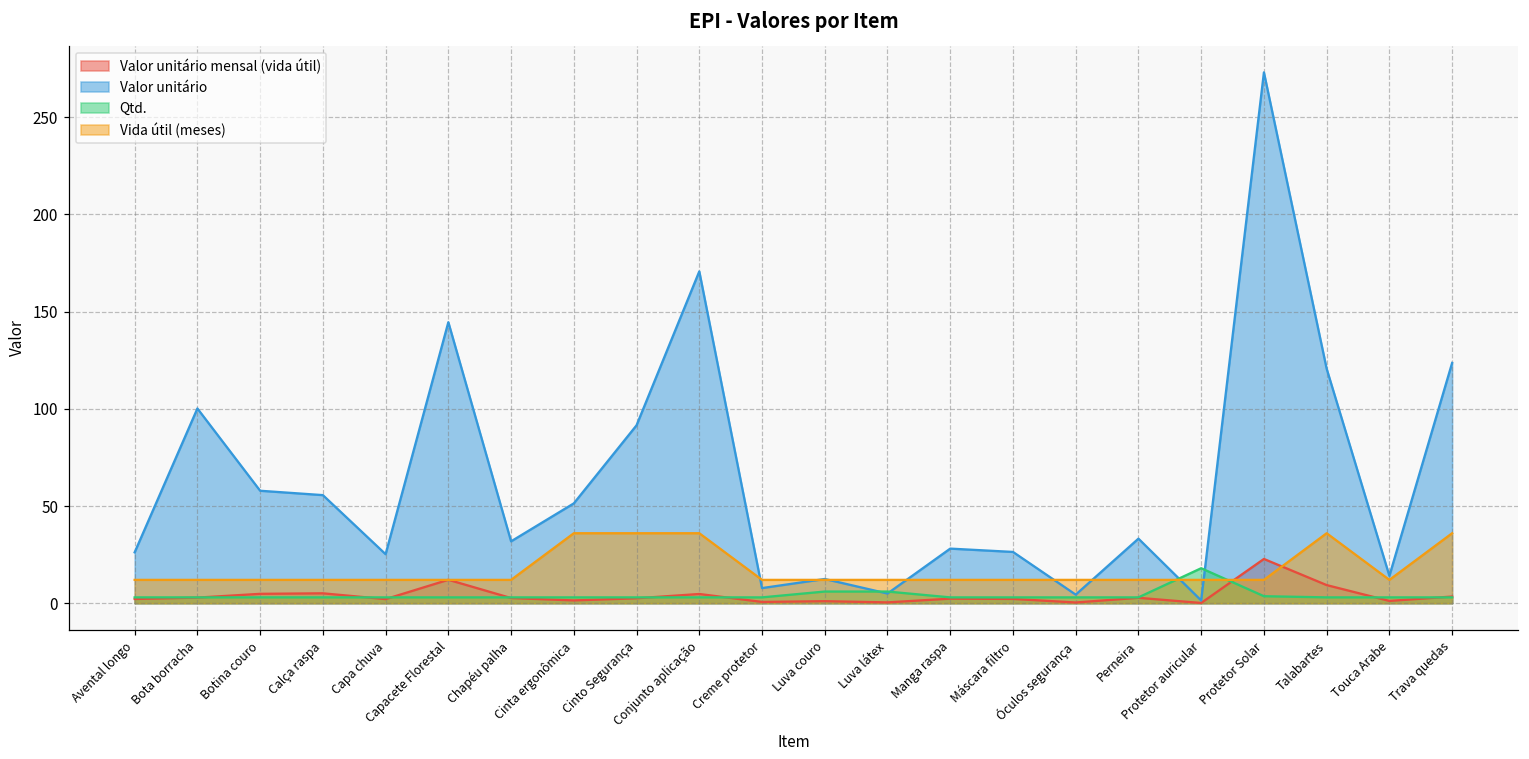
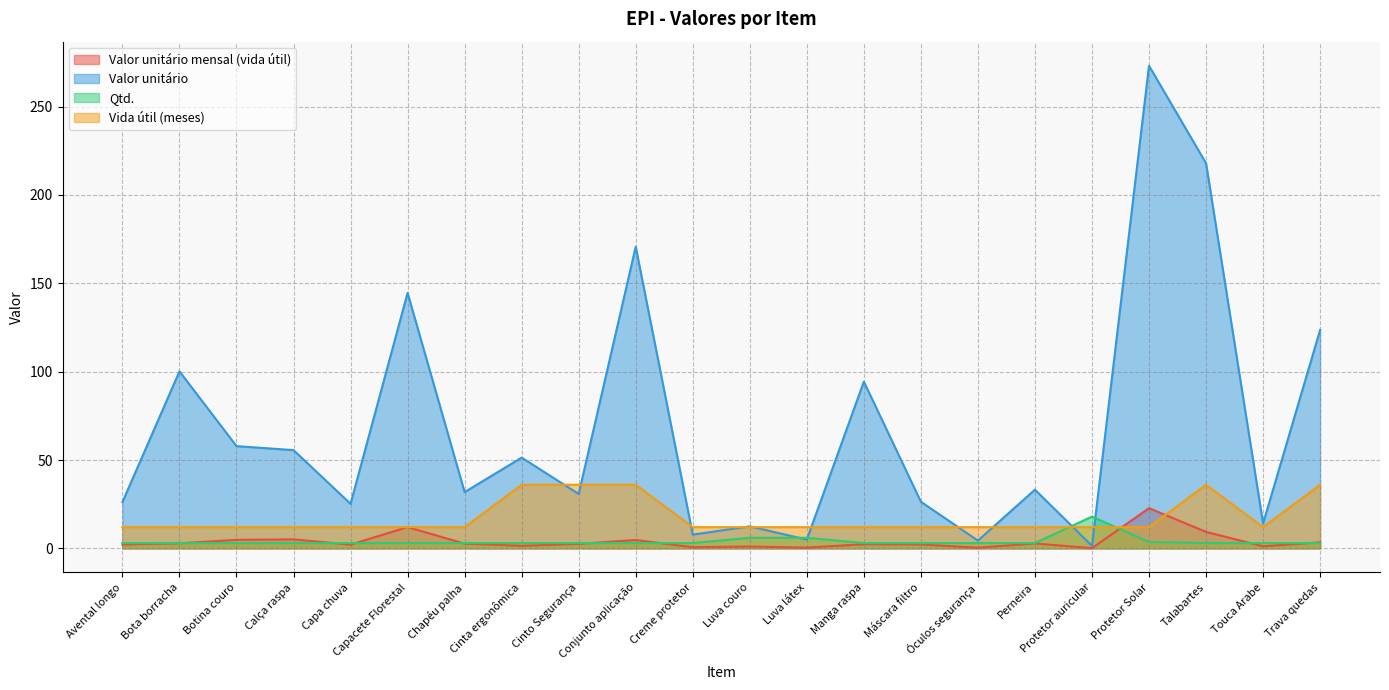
Valor unitário, Cinto Segurança: 92 -> 31
Valor unitário, Manga raspa: 28 -> 94
Valor unitário, Talabartes: 121 -> 218
